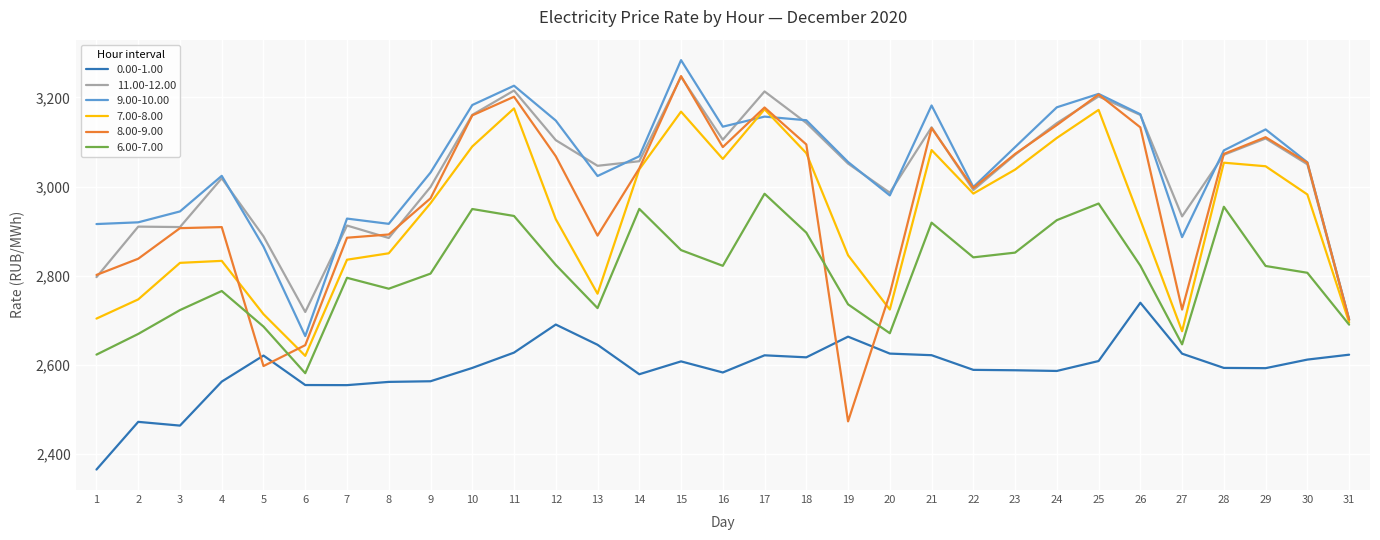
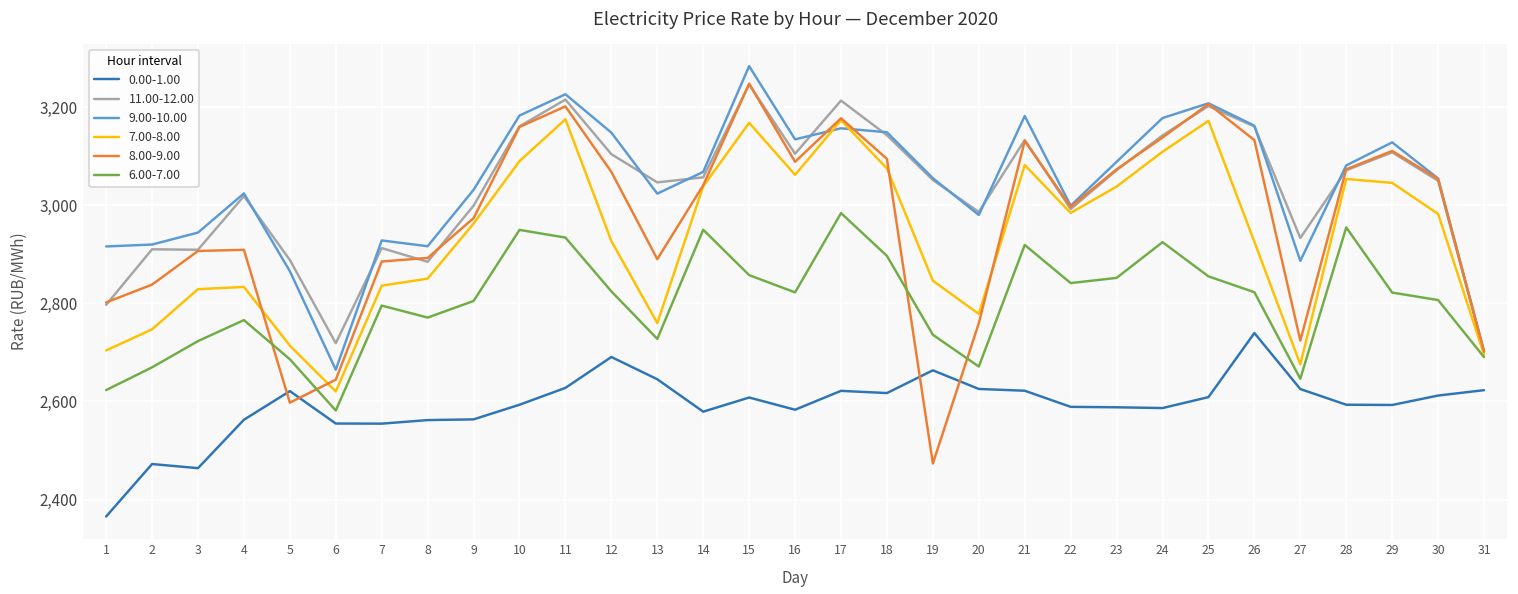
7.00-8.00, 20: 2,720 -> 2,780
6.00-7.00, 25: 2,960 -> 2,860
